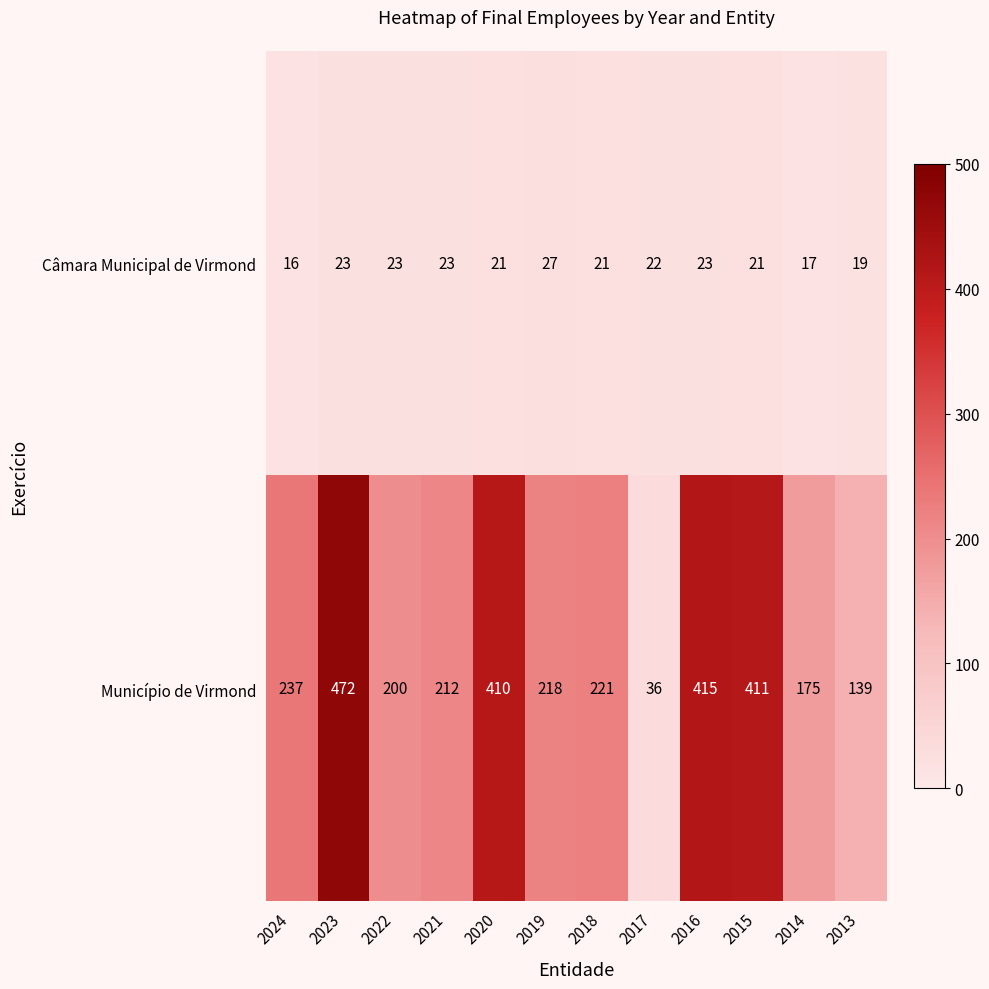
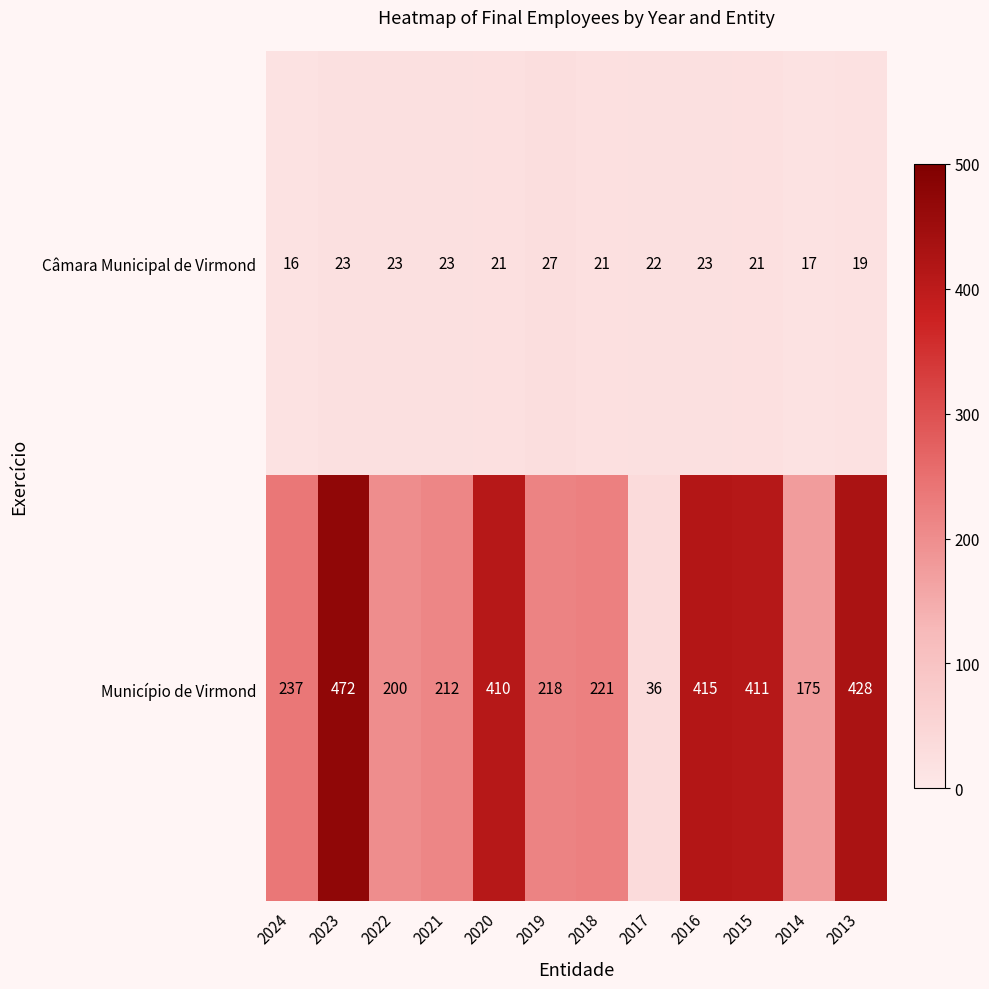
Município de Virmond, 2013: 139 -> 428
